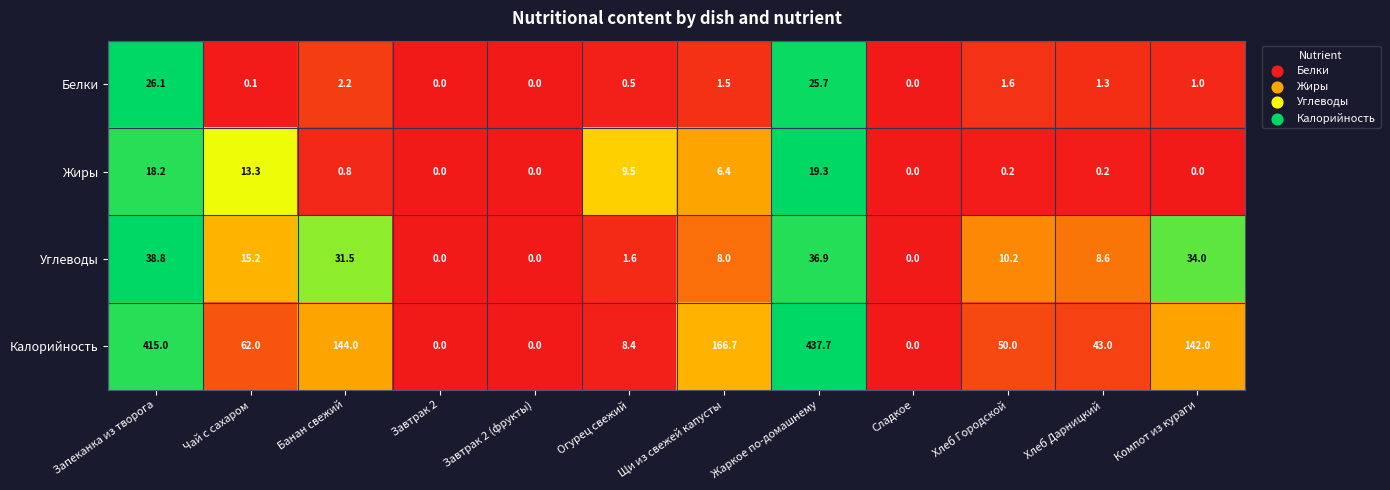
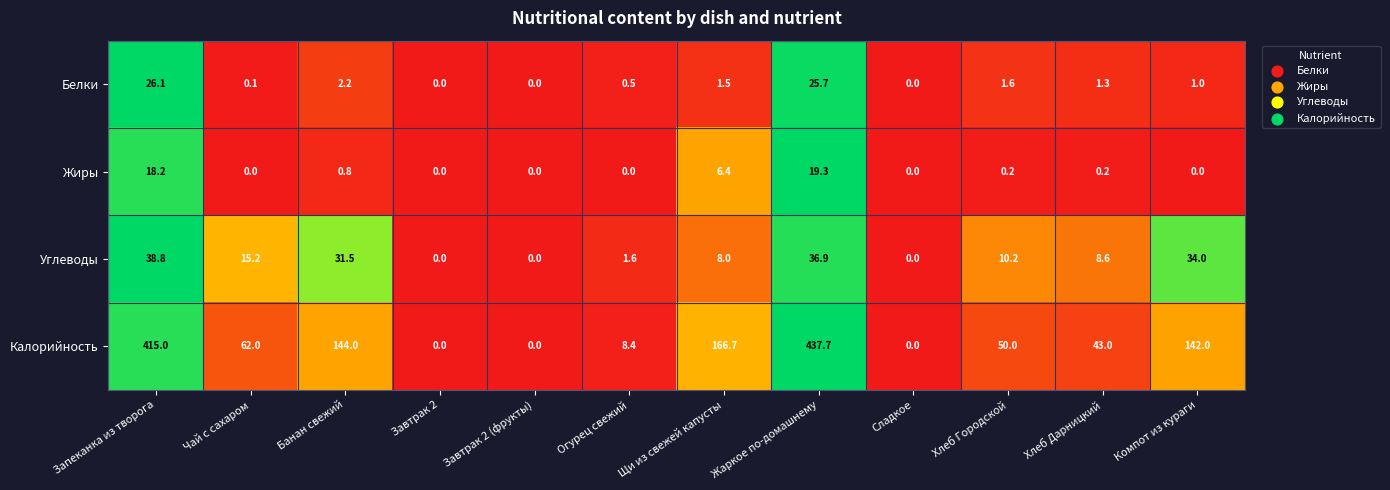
Жиры, Чай с сахаром: 13.3 -> 0.0
Жиры, Огурец свежий: 9.5 -> 0.0
